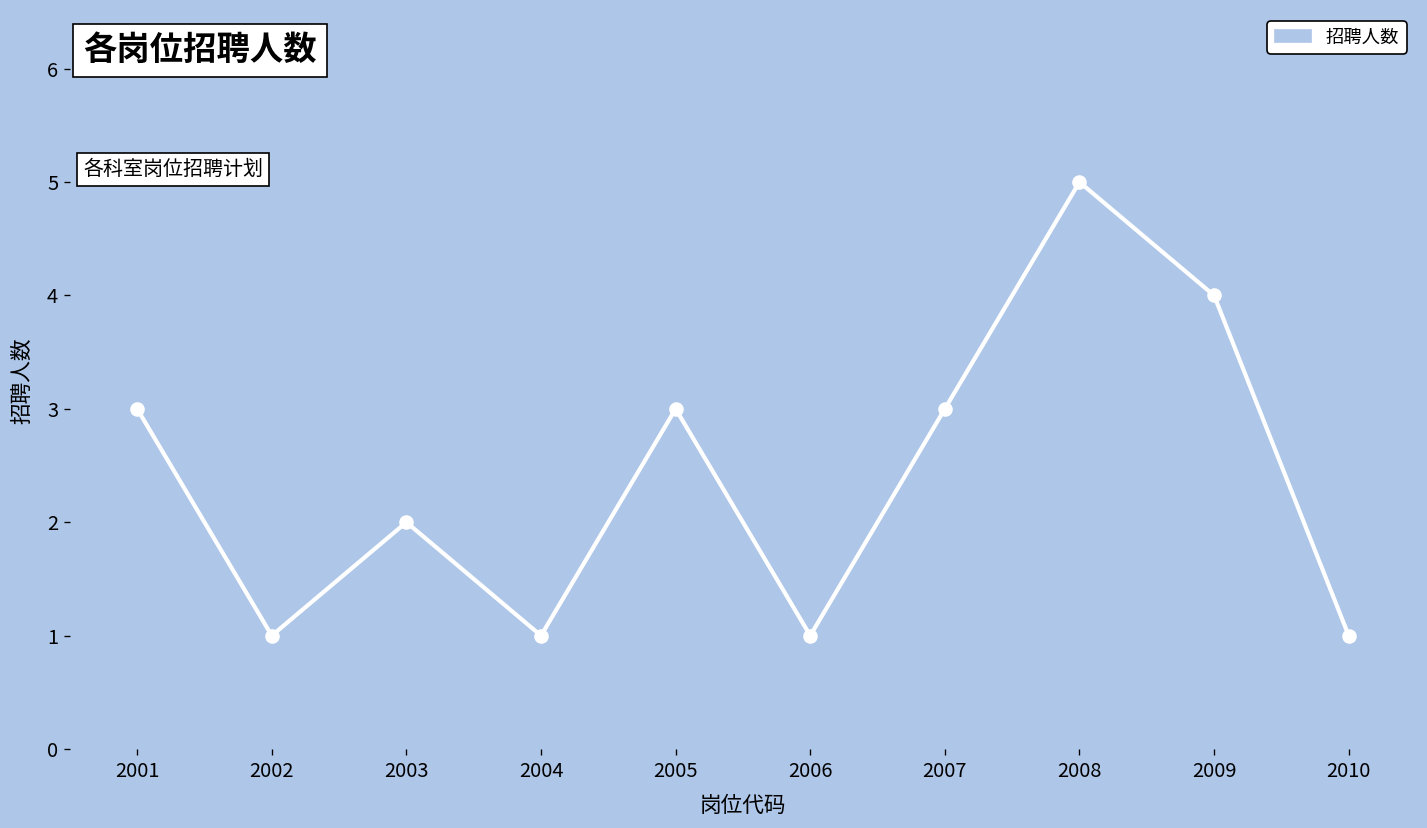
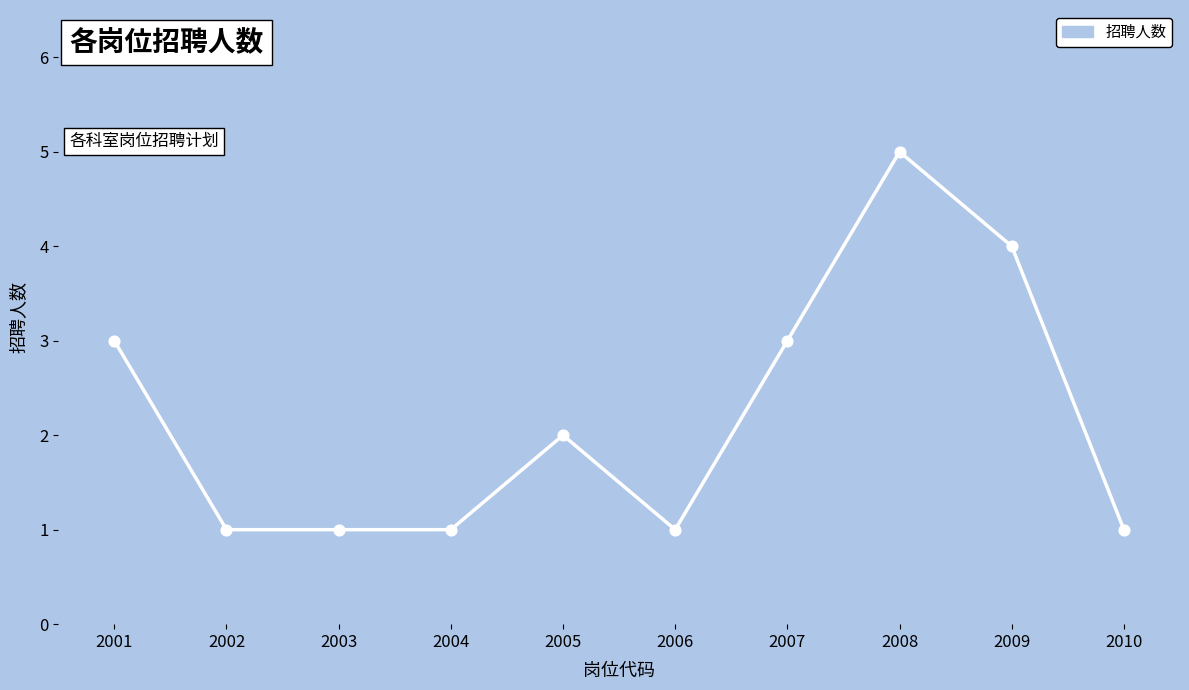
2003: 2 -> 1
2005: 3 -> 2
